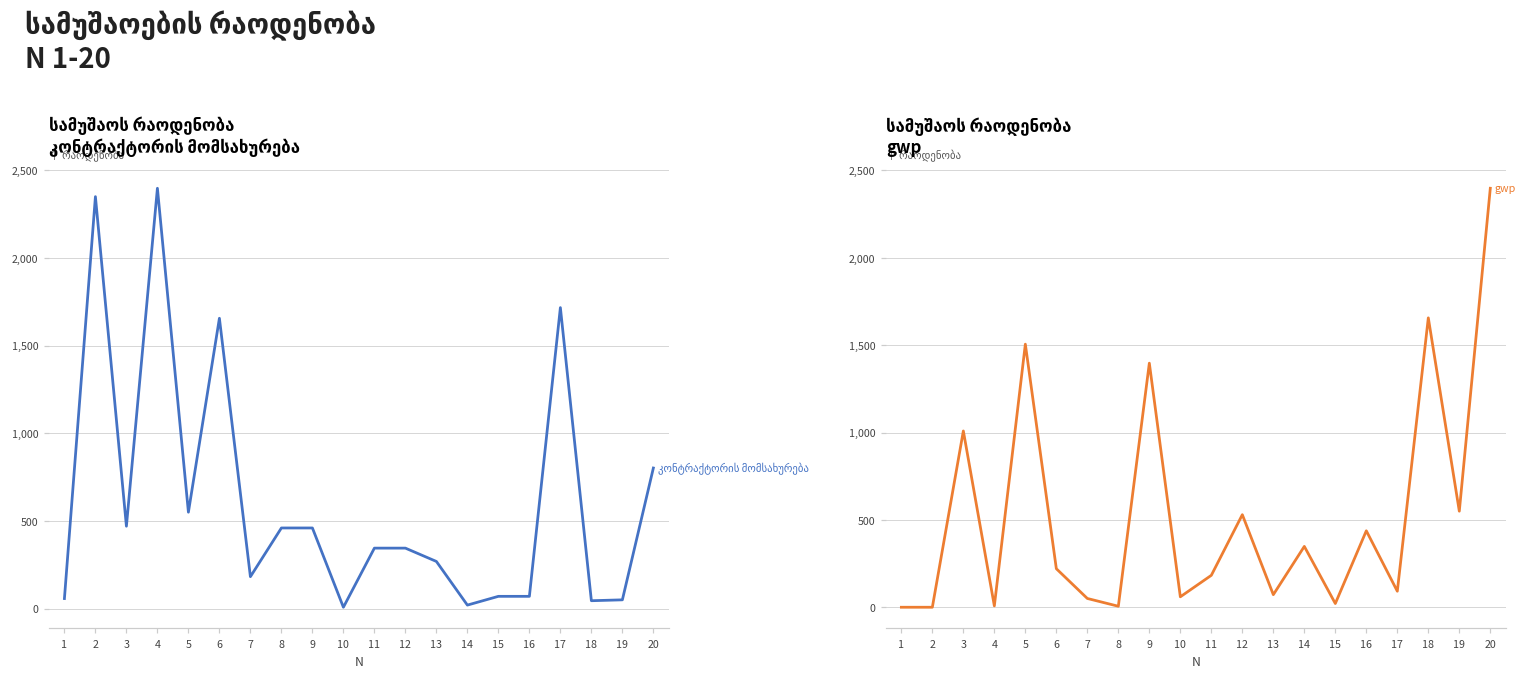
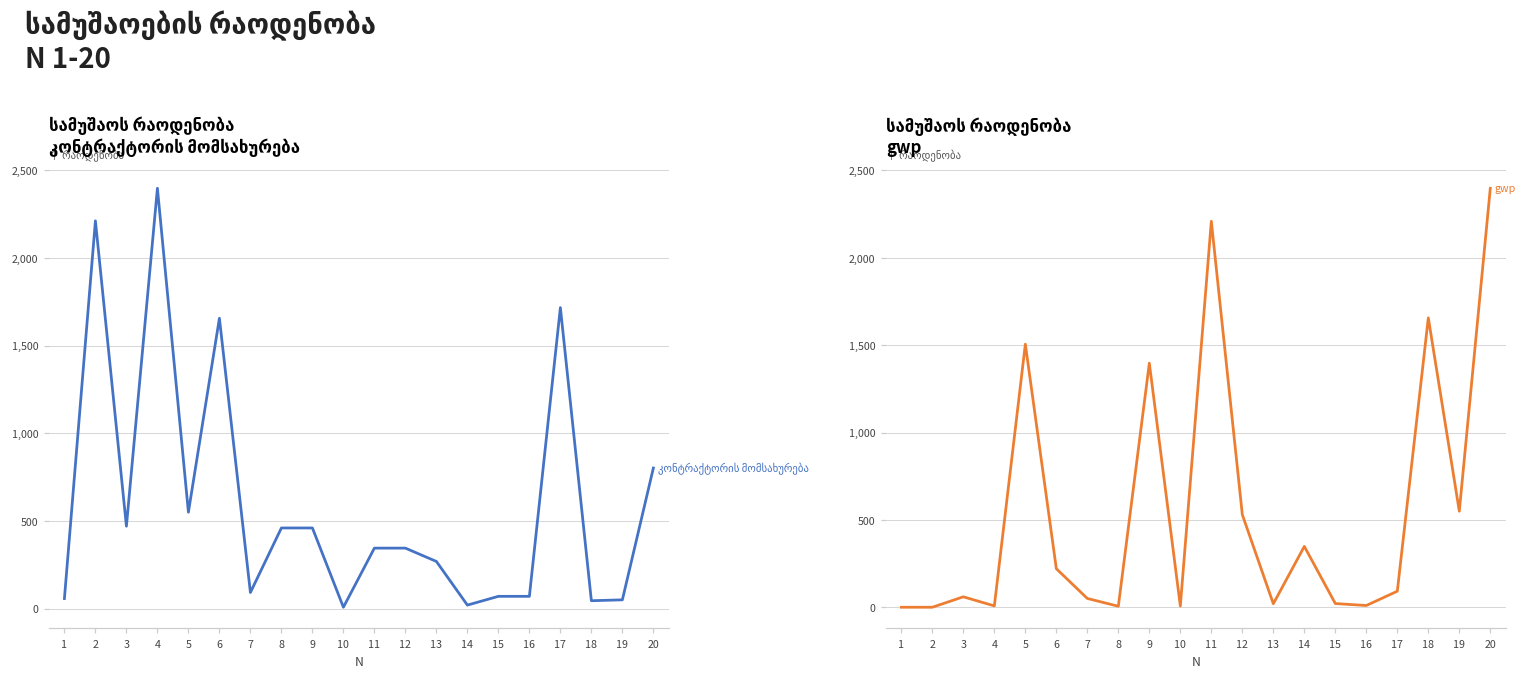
სამუშაოს რაოდენობა კონტრაქტორის მომსახურება, 2: 2,350 -> 2,210
სამუშაოს რაოდენობა კონტრაქტორის მომსახურება, 7: 180 -> 90
სამუშაოს რაოდენობა gwp, 3: 1,010 -> 60
სამუშაოს რაოდენობა gwp, 10: 60 -> 10
სამუშაოს რაოდენობა gwp, 11: 180 -> 2,210
სამუშაოს რაოდენობა gwp, 13: 70 -> 20
სამუშაოს რაოდენობა gwp, 16: 440 -> 10
